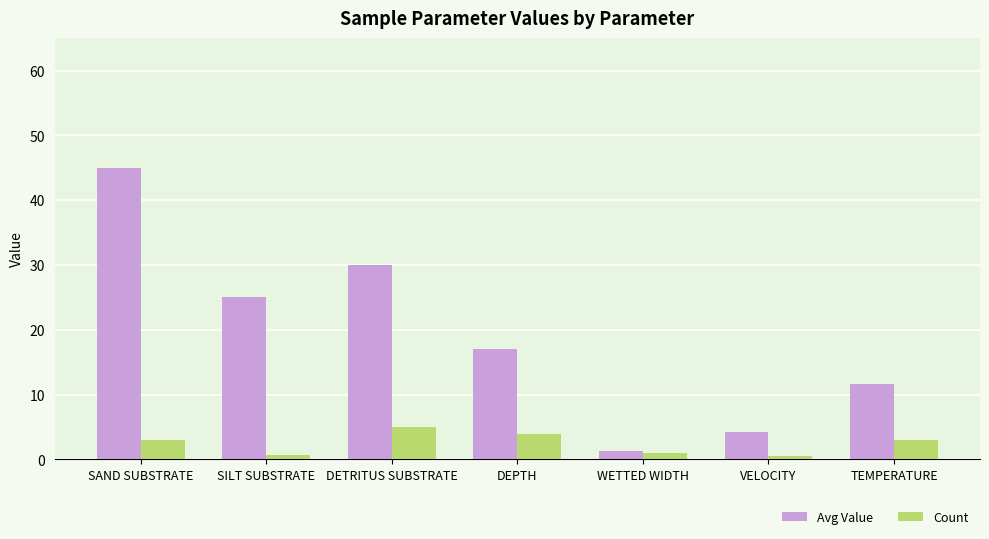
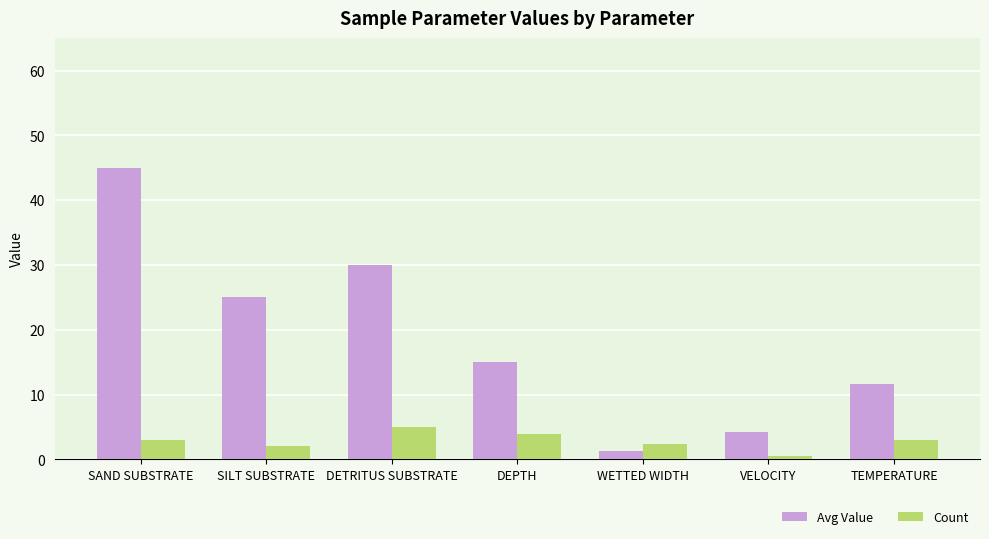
Count, SILT SUBSTRATE: 1 -> 2
Avg Value, DEPTH: 17 -> 15
Count, WETTED WIDTH: 1 -> 2
